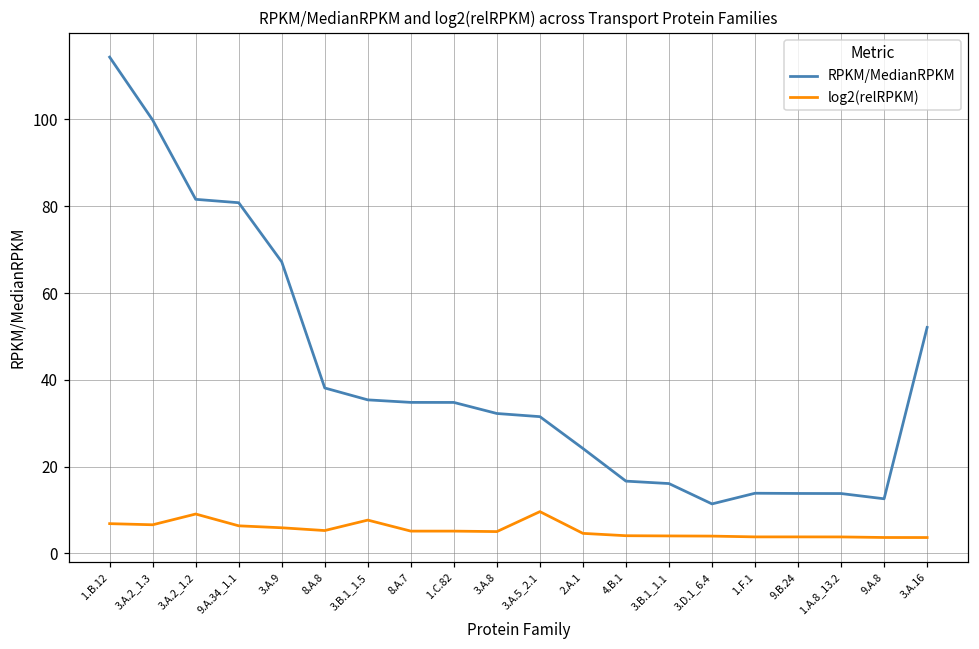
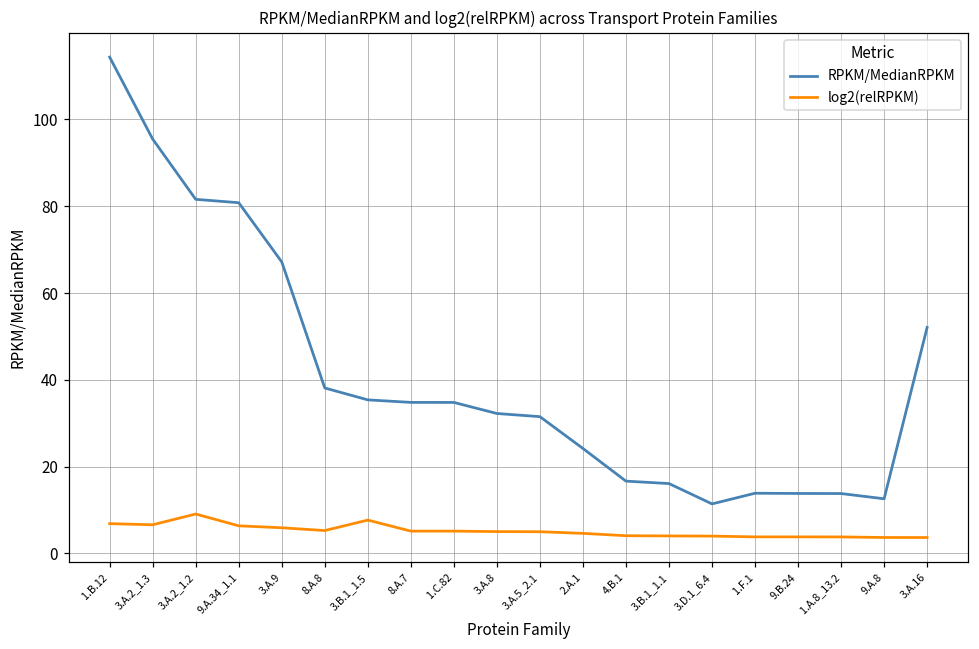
RPKM/MedianRPKM, 3.A.2_1.3: 100 -> 95
log2(relRPKM), 3.A.5_2.1: 10 -> 5
